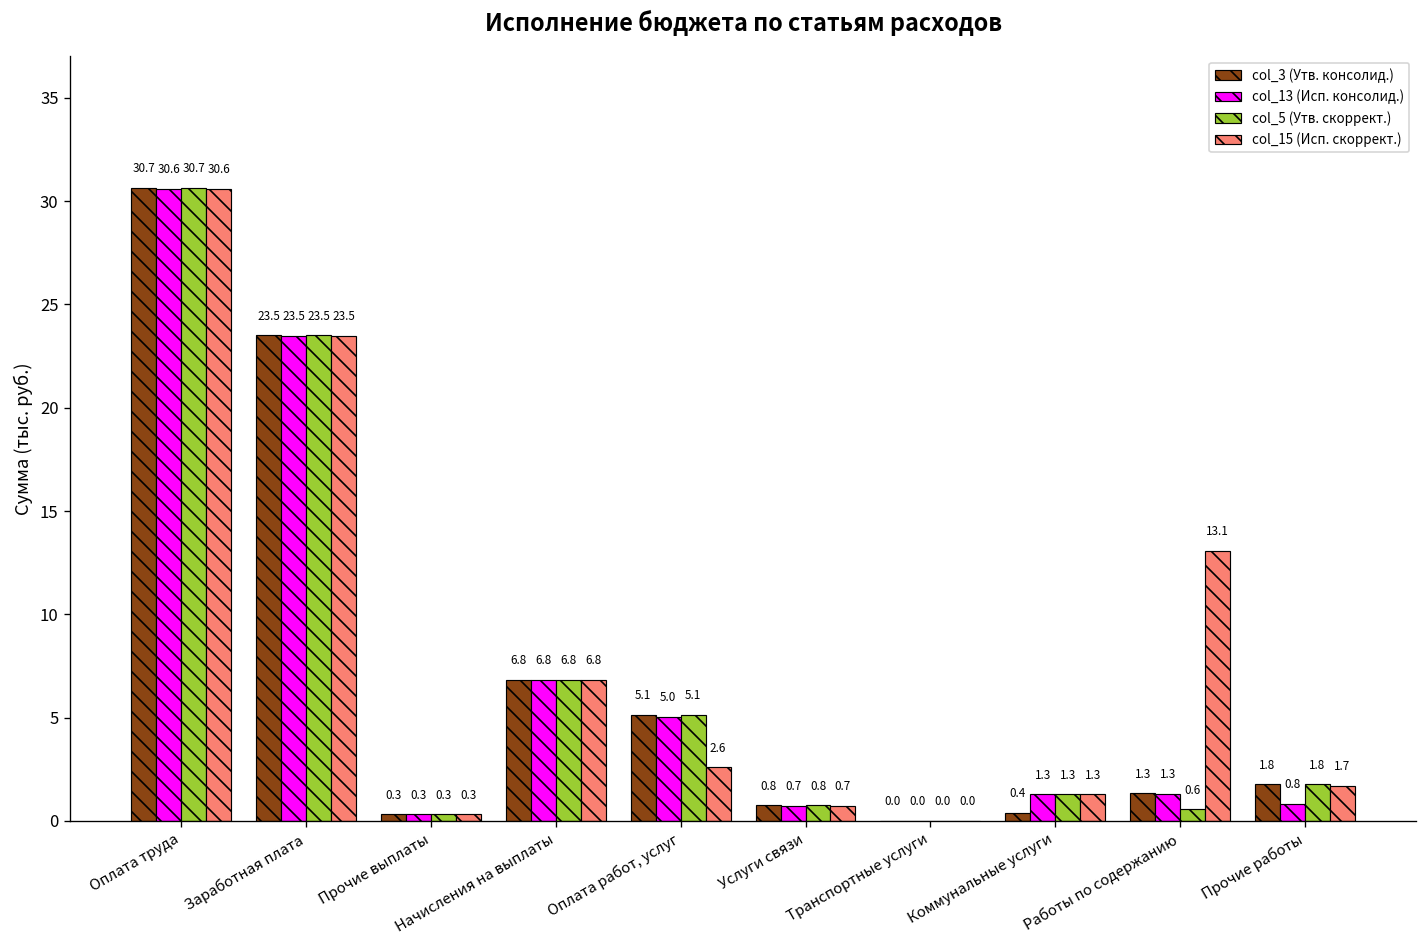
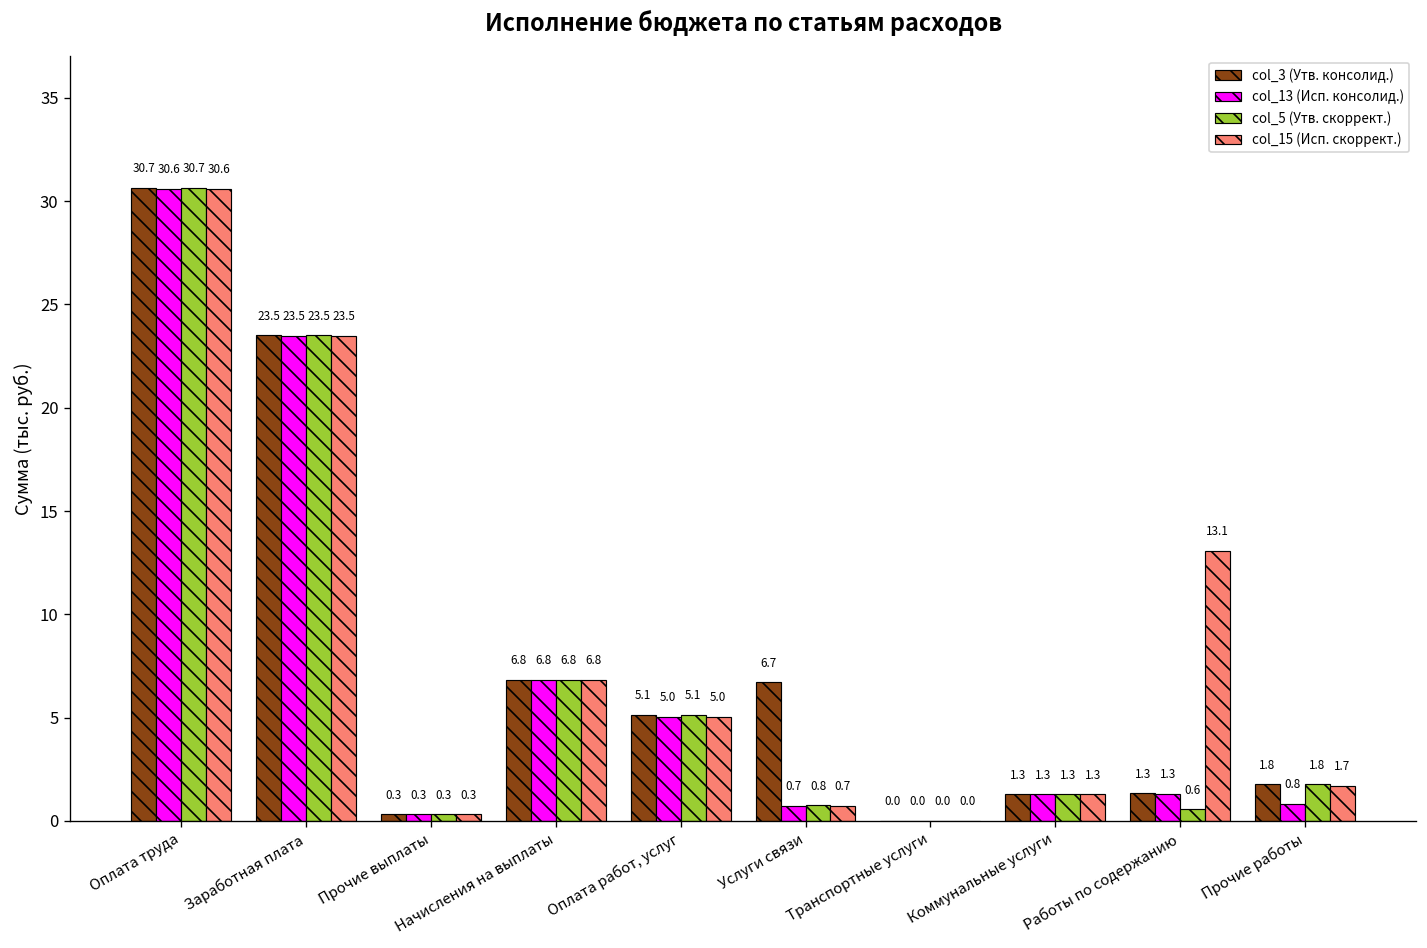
col_15 (Исп. скоррект.), Оплата работ, услуг: 2.6 -> 5.0
col_3 (Утв. консолид.), Услуги связи: 0.8 -> 6.7
col_3 (Утв. консолид.), Коммунальные услуги: 0.4 -> 1.3
